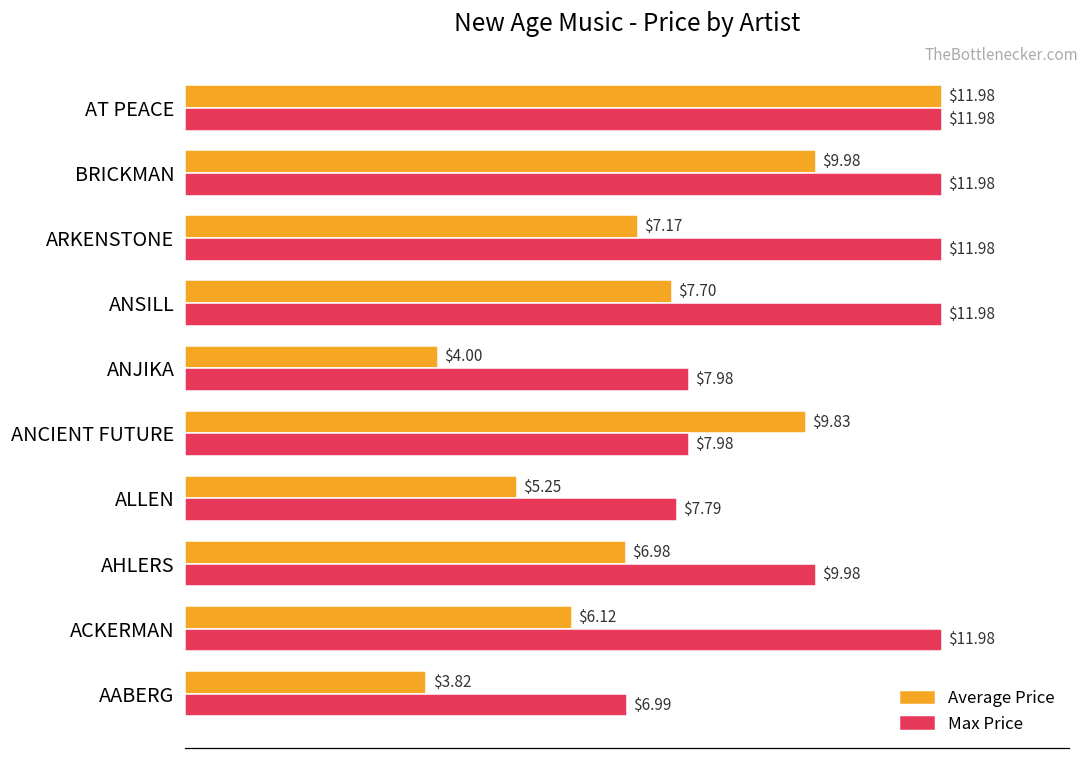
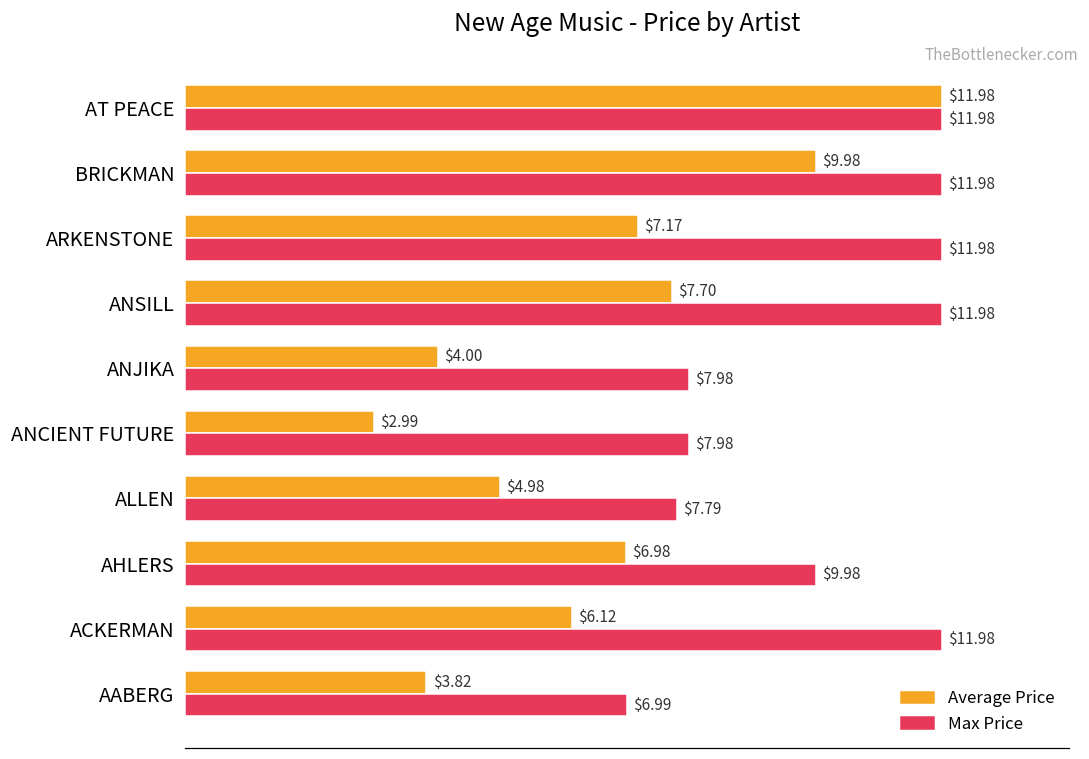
Average Price, ANCIENT FUTURE: $9.83 -> $2.99
Average Price, ALLEN: $5.25 -> $4.98
